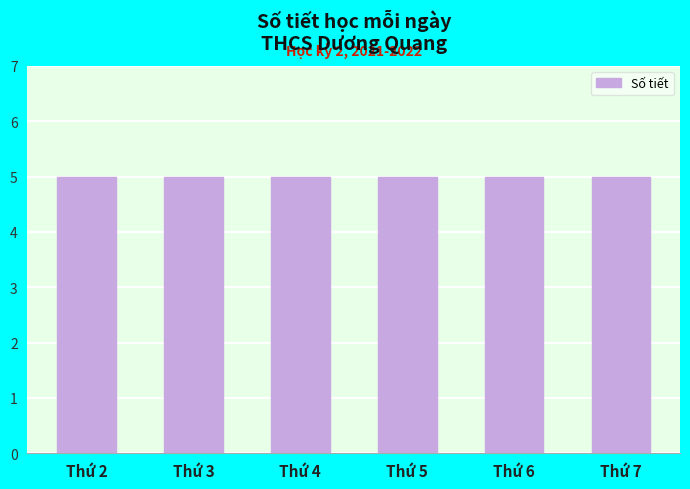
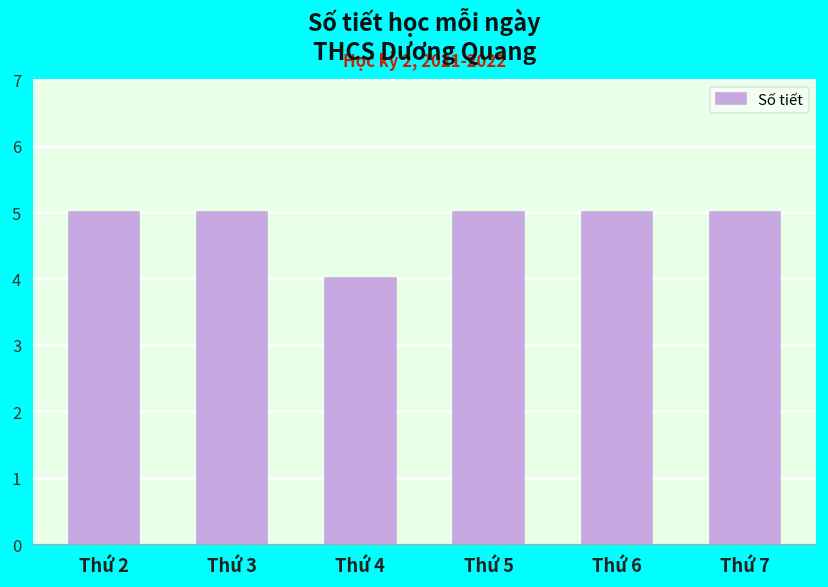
Thứ 4: 5 -> 4
